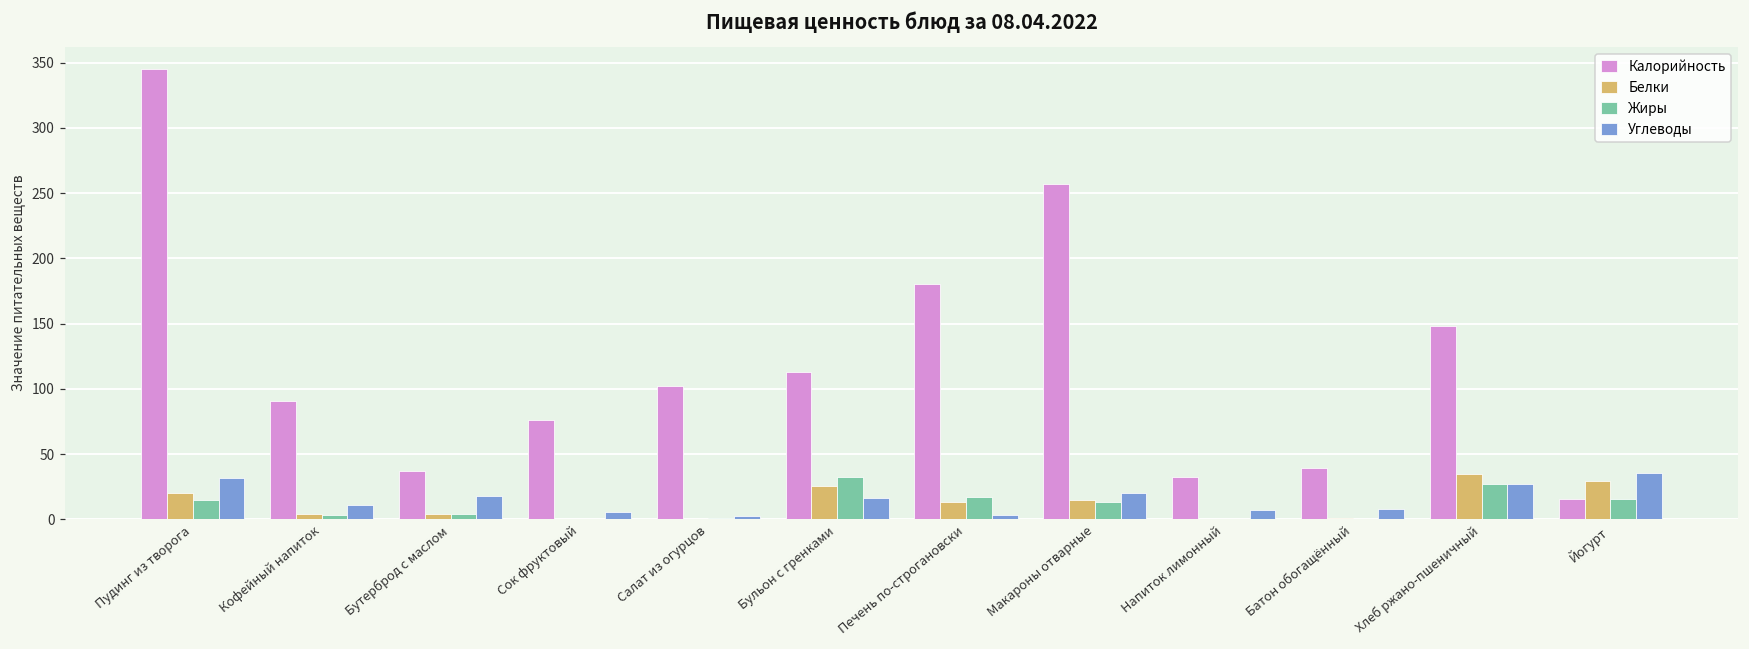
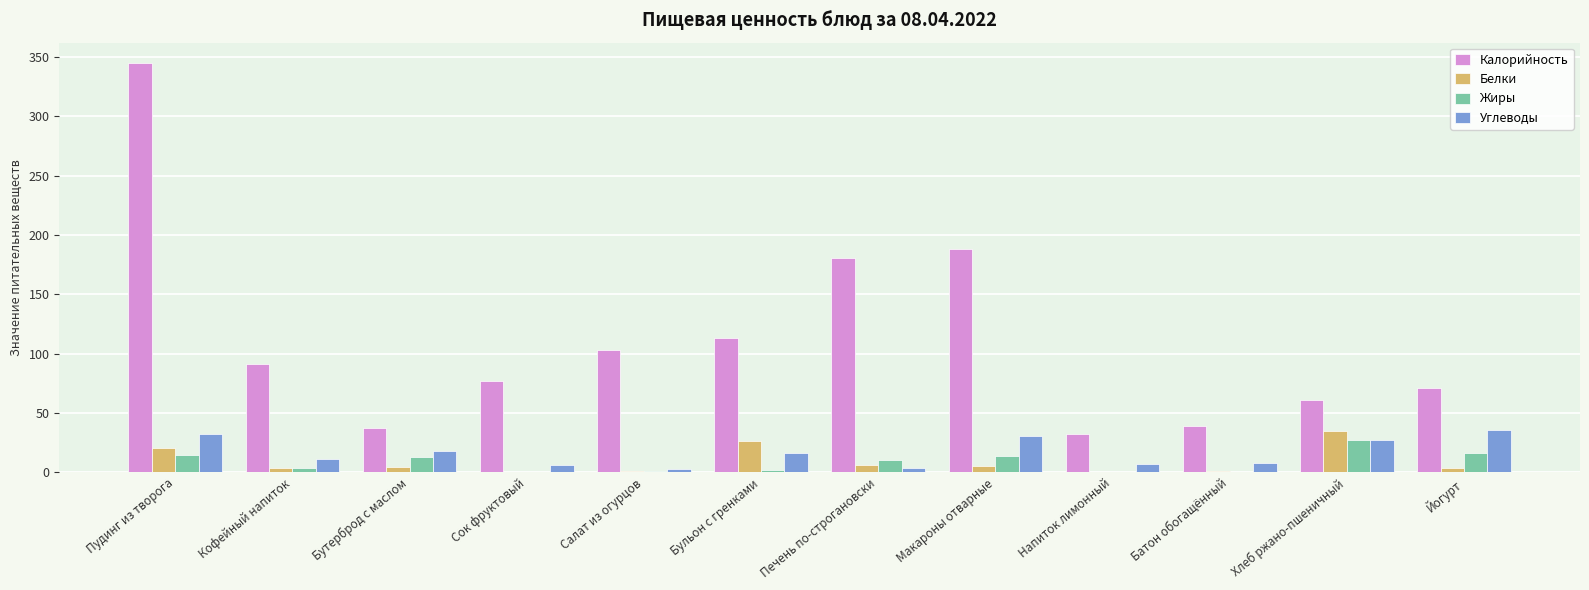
Жиры, Бутерброд с маслом: 5 -> 13
Жиры, Бульон с гренками: 33 -> 2
Белки, Печень по-строгановски: 14 -> 6
Жиры, Печень по-строгановски: 18 -> 10
Калорийность, Макароны отварные: 257 -> 188
Белки, Макароны отварные: 15 -> 5
Углеводы, Макароны отварные: 20 -> 31
Калорийность, Хлеб ржано-пшеничный: 148 -> 61
Калорийность, Йогурт: 15 -> 71
Белки, Йогурт: 29 -> 4
